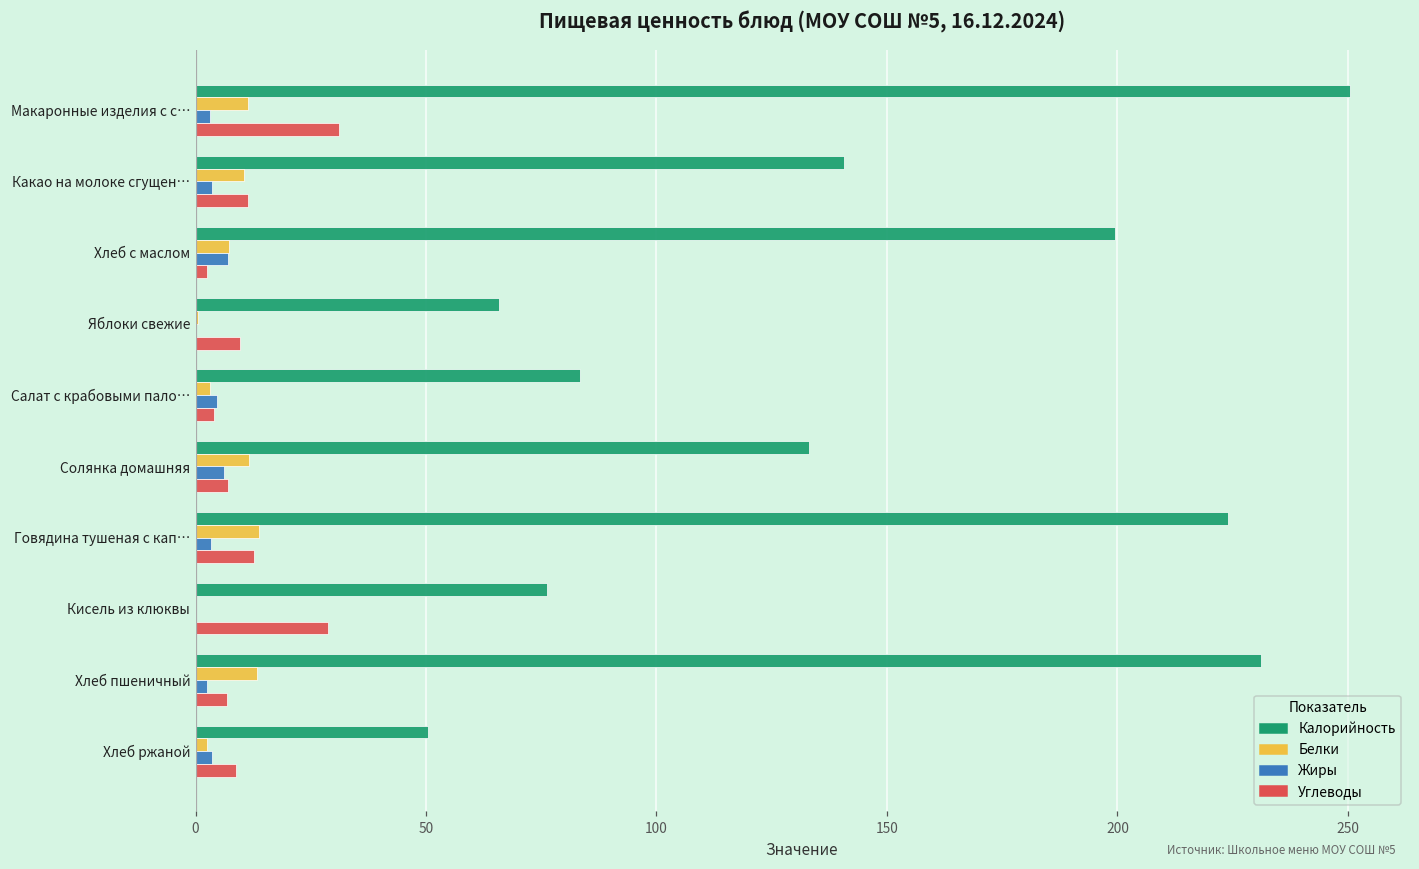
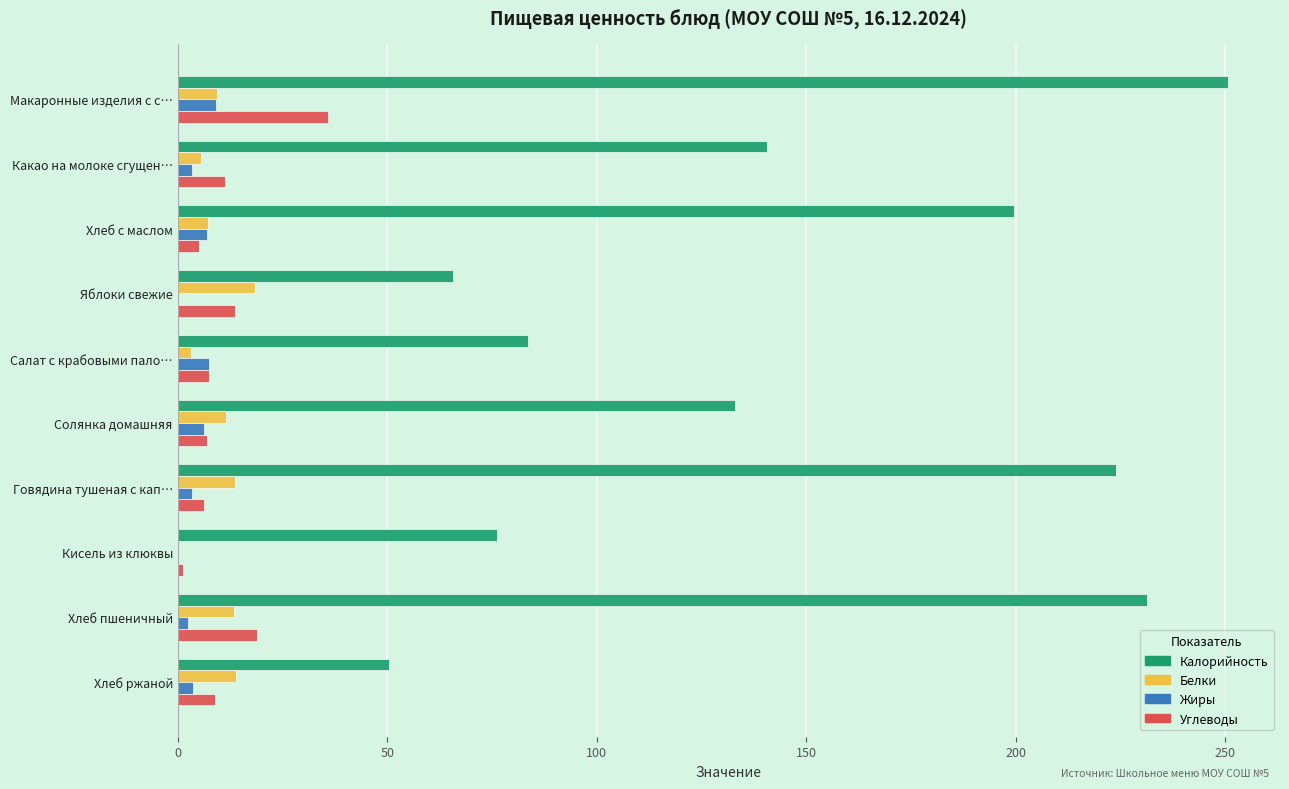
Белки, Макаронные изделия с с…: 11 -> 9
Жиры, Макаронные изделия с с…: 3 -> 9
Углеводы, Макаронные изделия с с…: 31 -> 36
Белки, Какао на молоке сгущен…: 11 -> 6
Углеводы, Хлеб с маслом: 3 -> 5
Белки, Яблоки свежие: 1 -> 19
Углеводы, Яблоки свежие: 10 -> 14
Жиры, Салат с крабовыми пало…: 5 -> 8
Углеводы, Салат с крабовыми пало…: 4 -> 7
Углеводы, Говядина тушеная с кап…: 13 -> 6
Углеводы, Кисель из клюквы: 29 -> 1
Углеводы, Хлеб пшеничный: 7 -> 19
Белки, Хлеб ржаной: 2 -> 14
